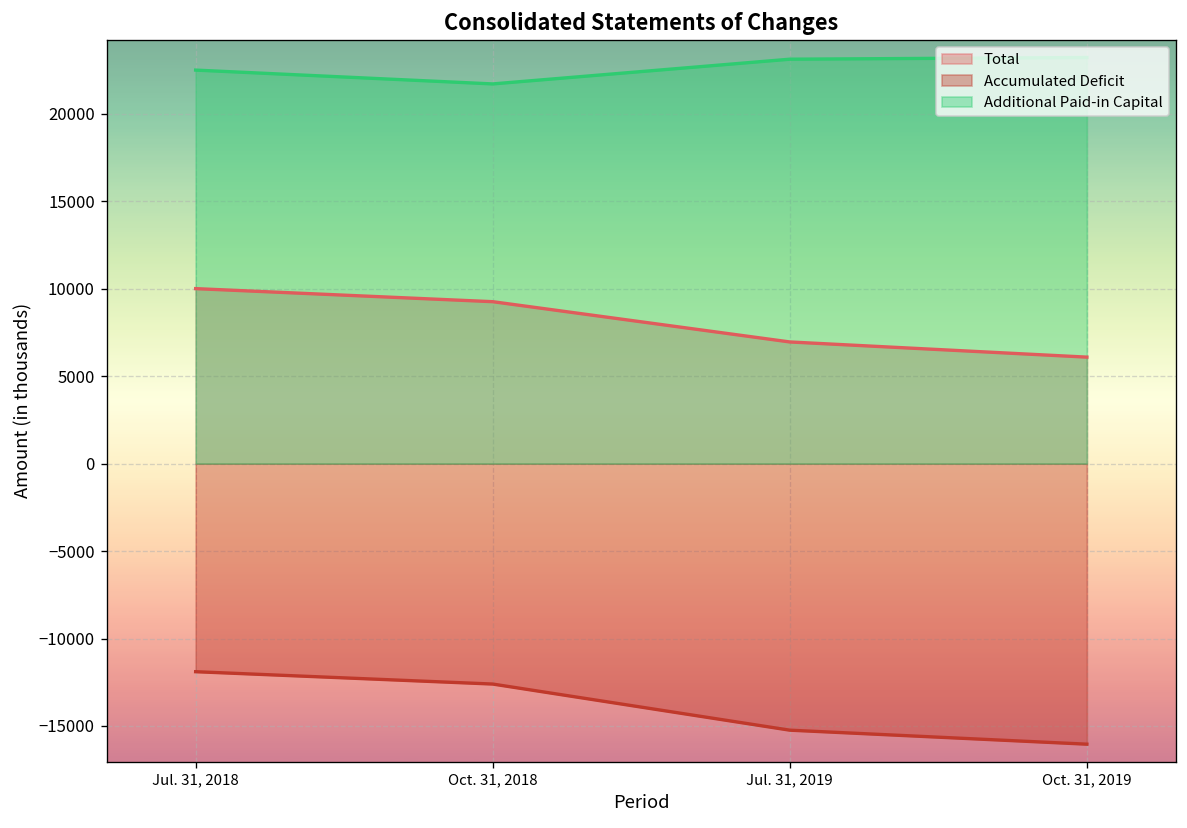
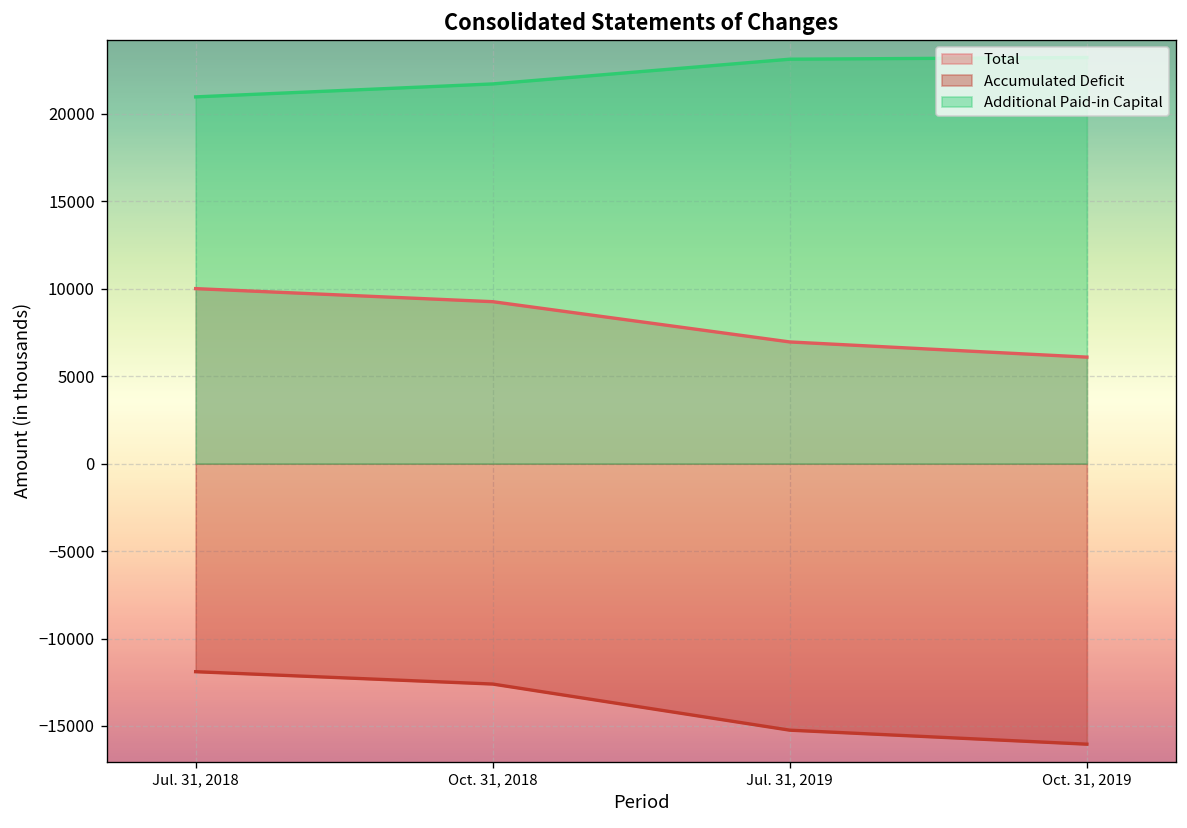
Additional Paid-in Capital, Jul. 31, 2018: 22500 -> 21000
